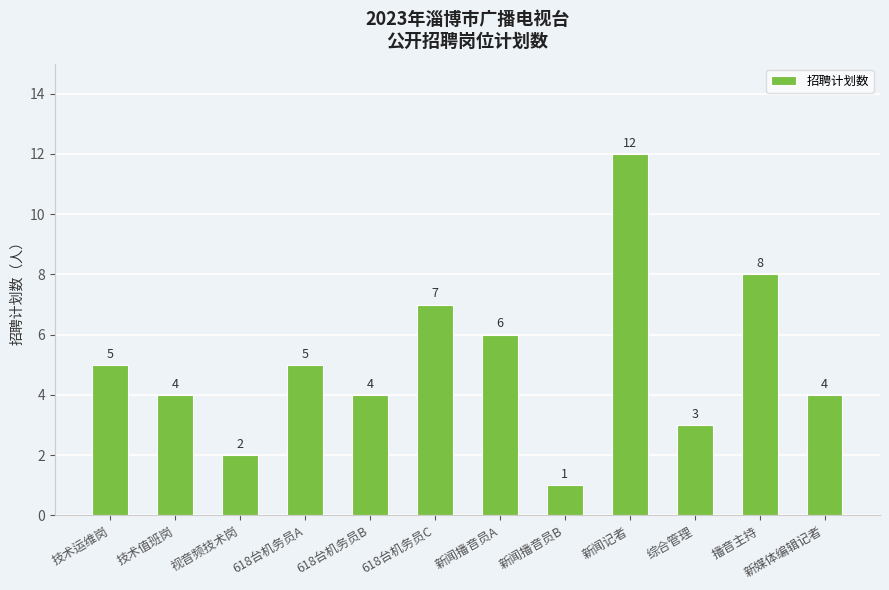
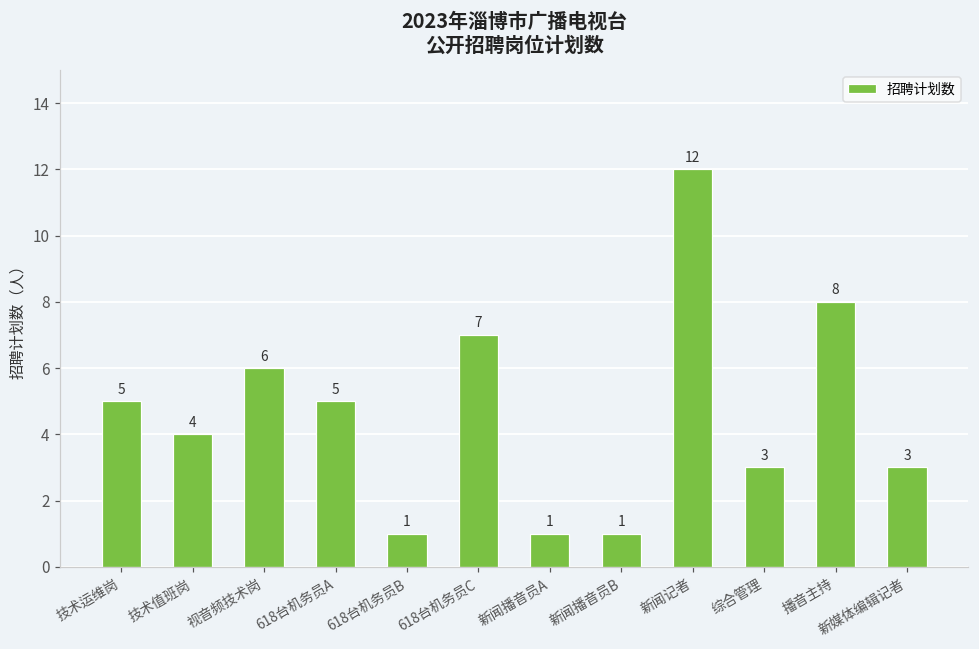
视音频技术岗: 2 -> 6
618台机务员B: 4 -> 1
新闻播音员A: 6 -> 1
新媒体编辑记者: 4 -> 3
